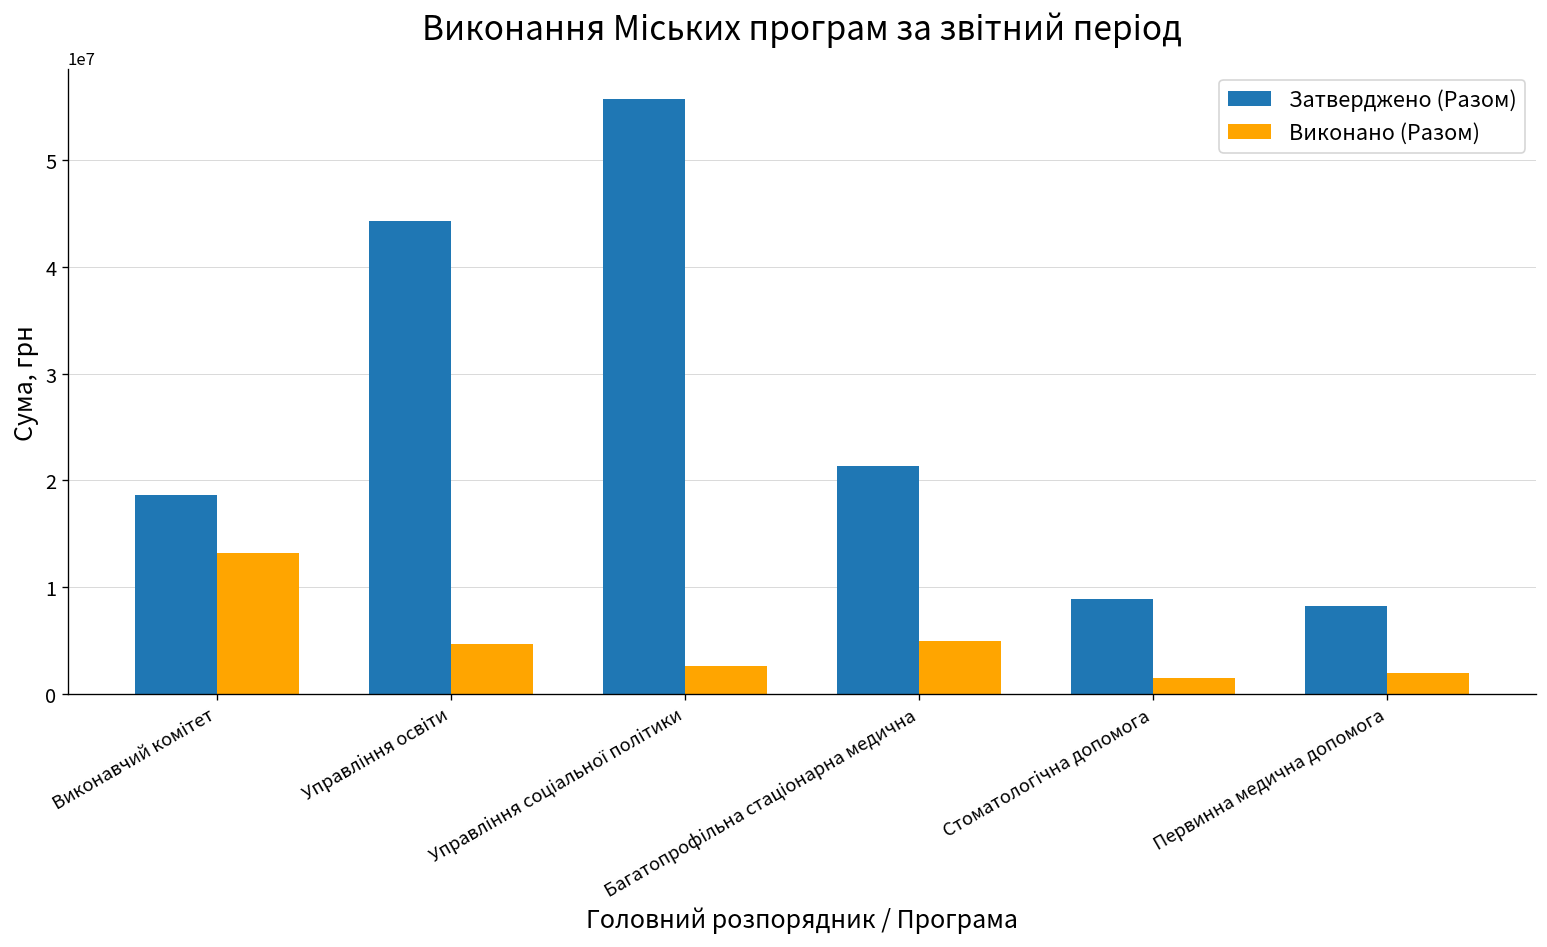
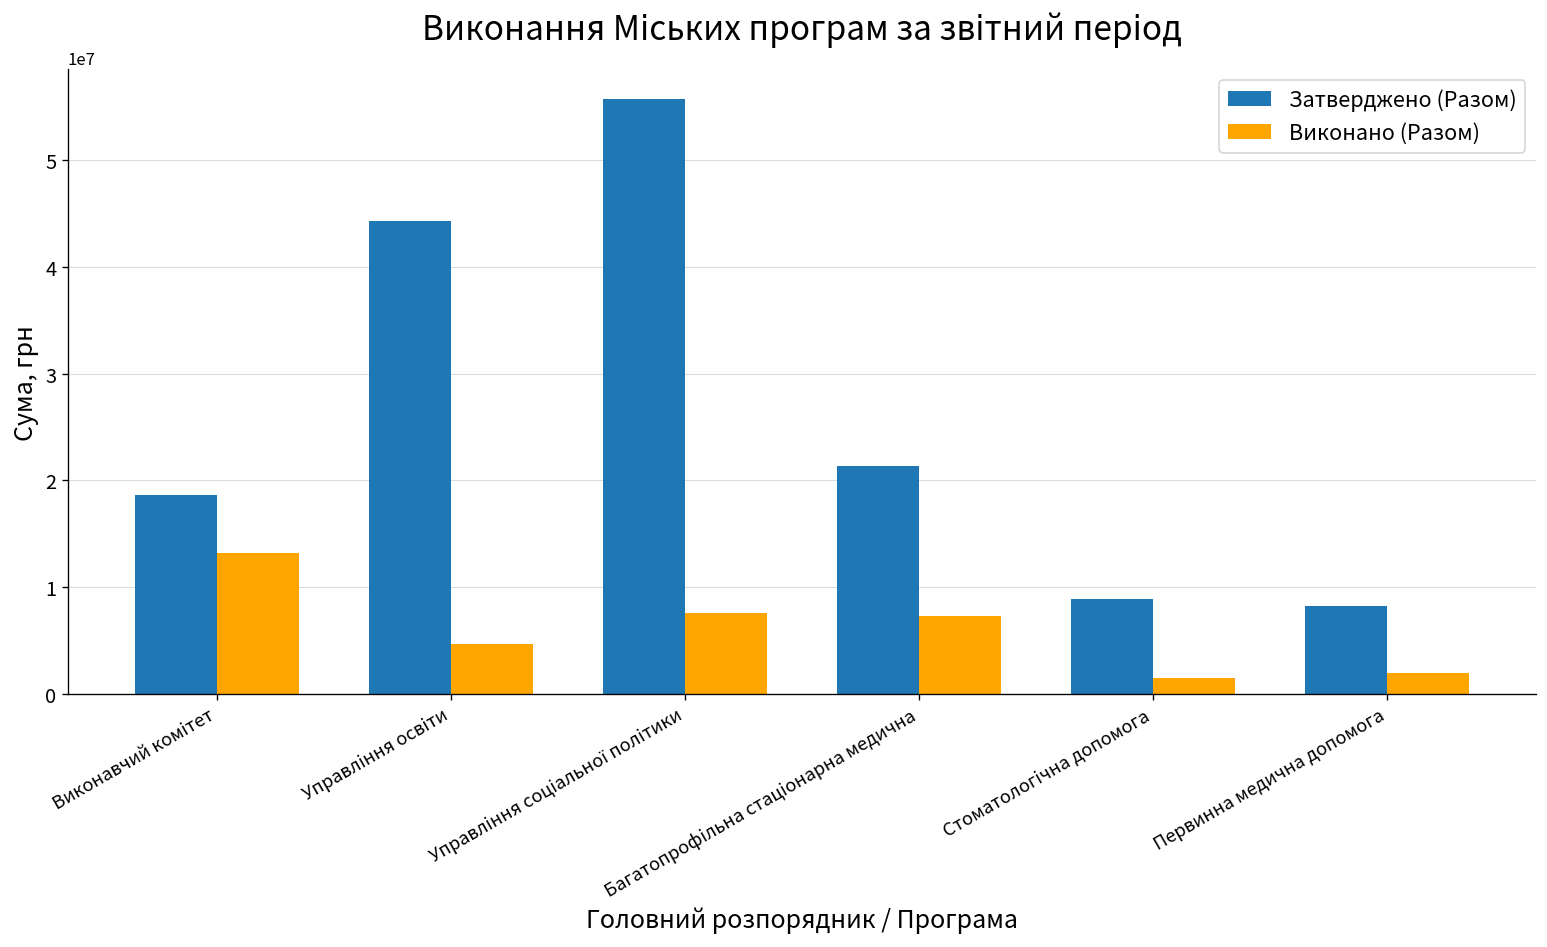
Виконано (Разом), Управління соціальної політики: 3000000 -> 8000000
Виконано (Разом), Багатопрофільна стаціонарна медична: 5000000 -> 7000000
